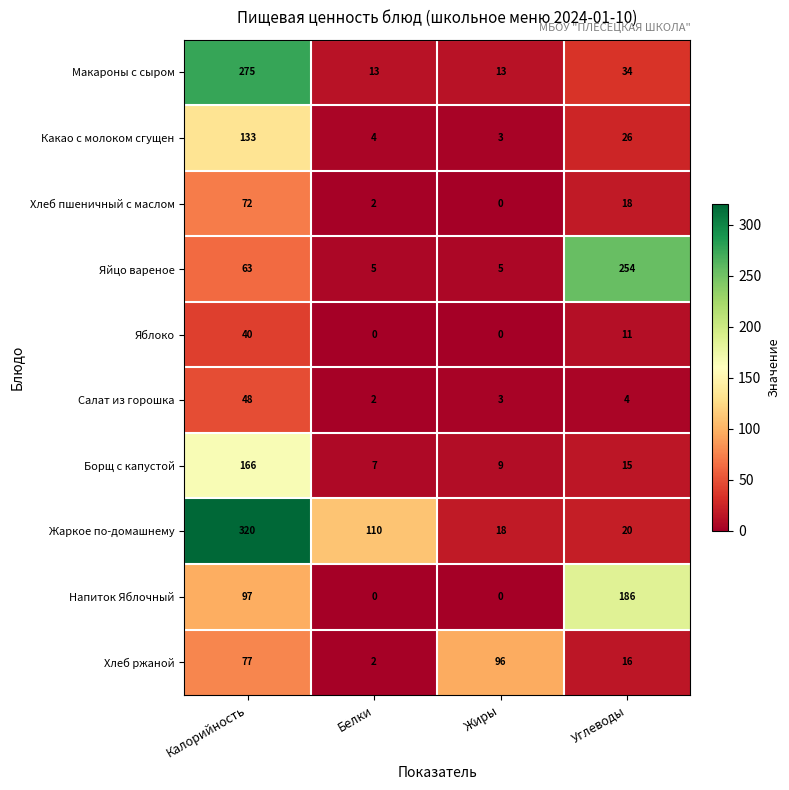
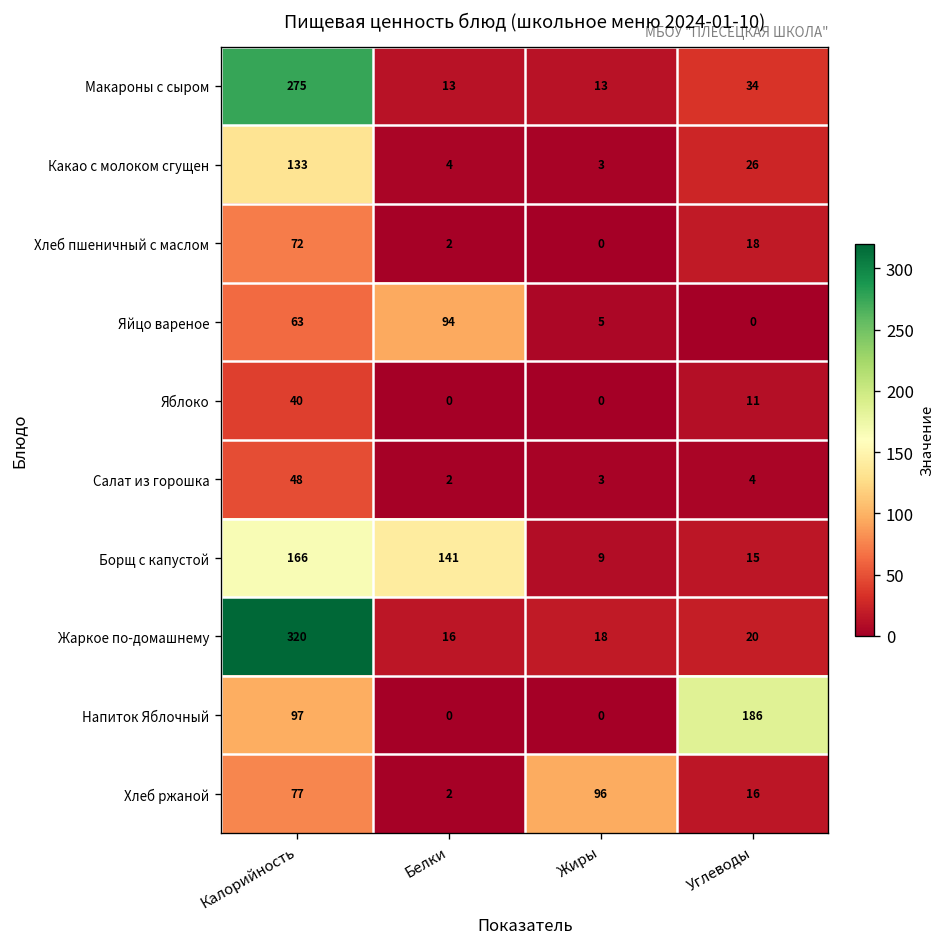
Яйцо вареное, Белки: 5 -> 94
Яйцо вареное, Углеводы: 254 -> 0
Борщ с капустой, Белки: 7 -> 141
Жаркое по-домашнему, Белки: 110 -> 16
